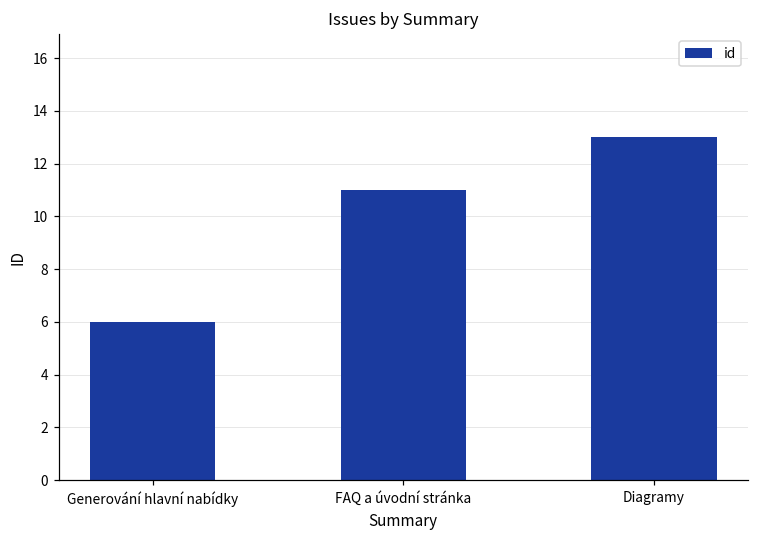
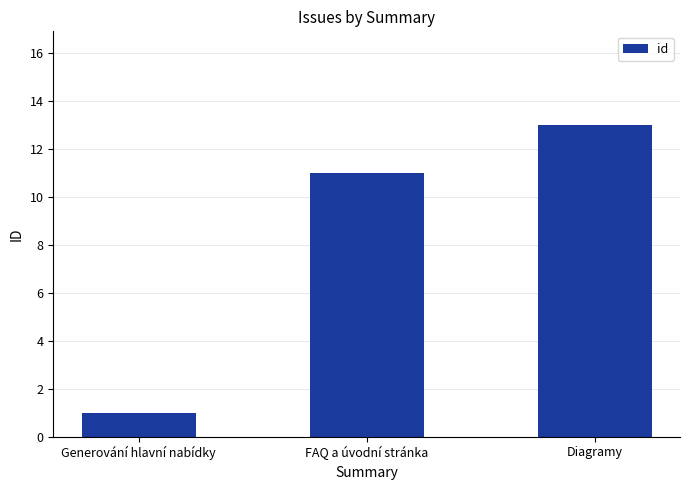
Generování hlavní nabídky: 6 -> 1
